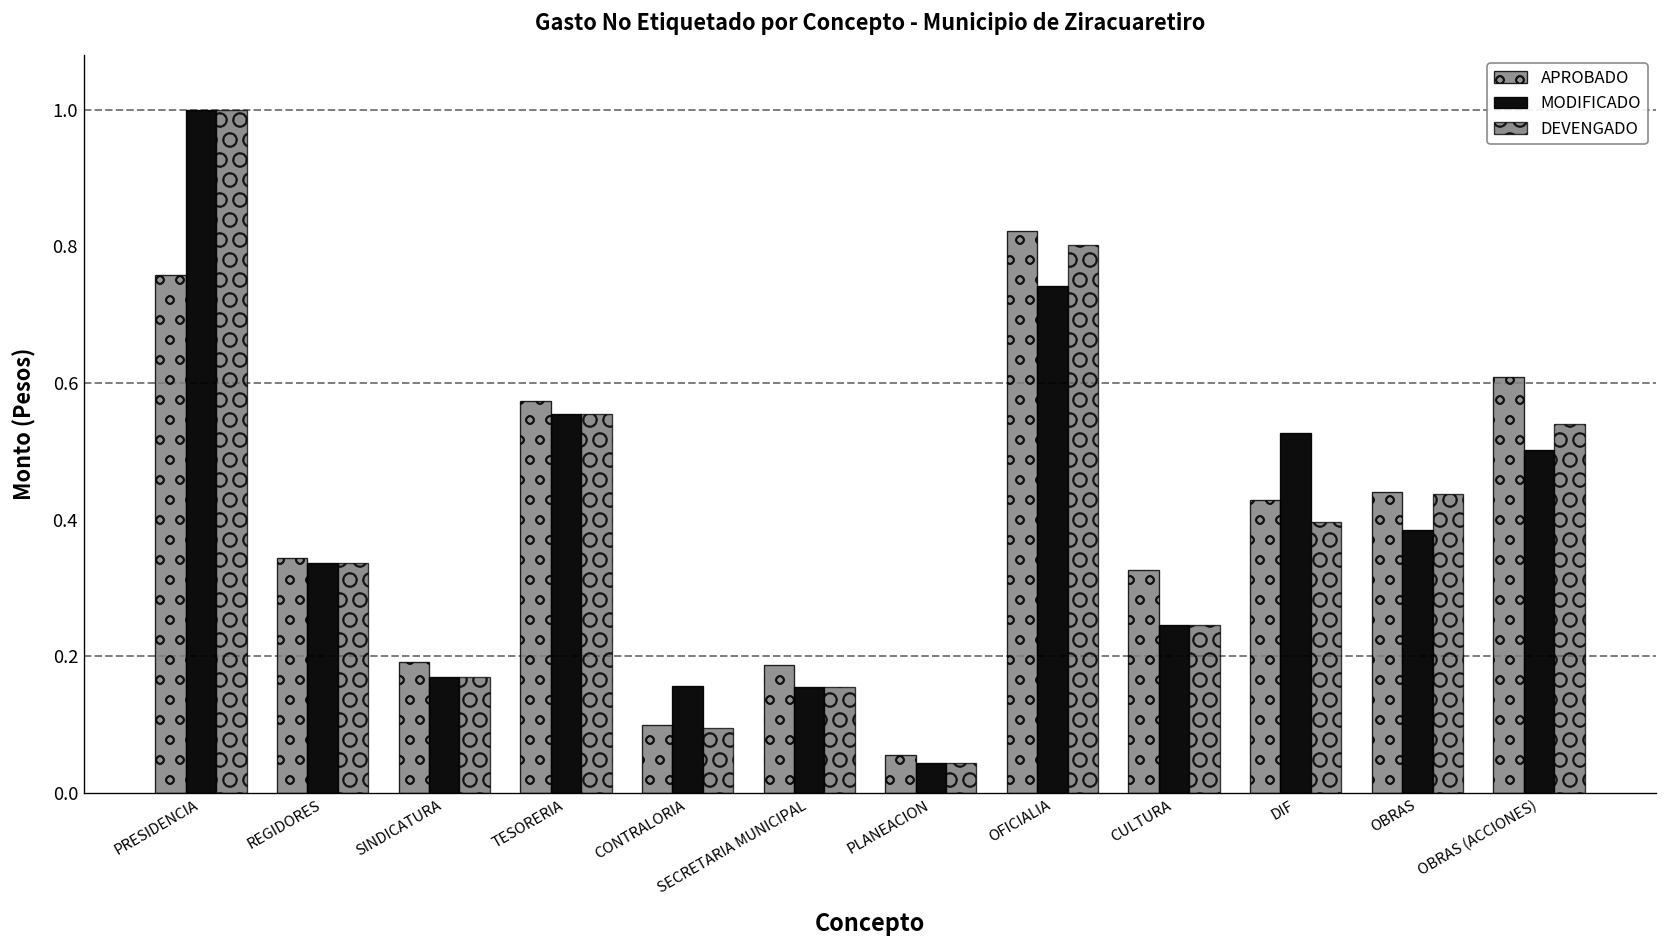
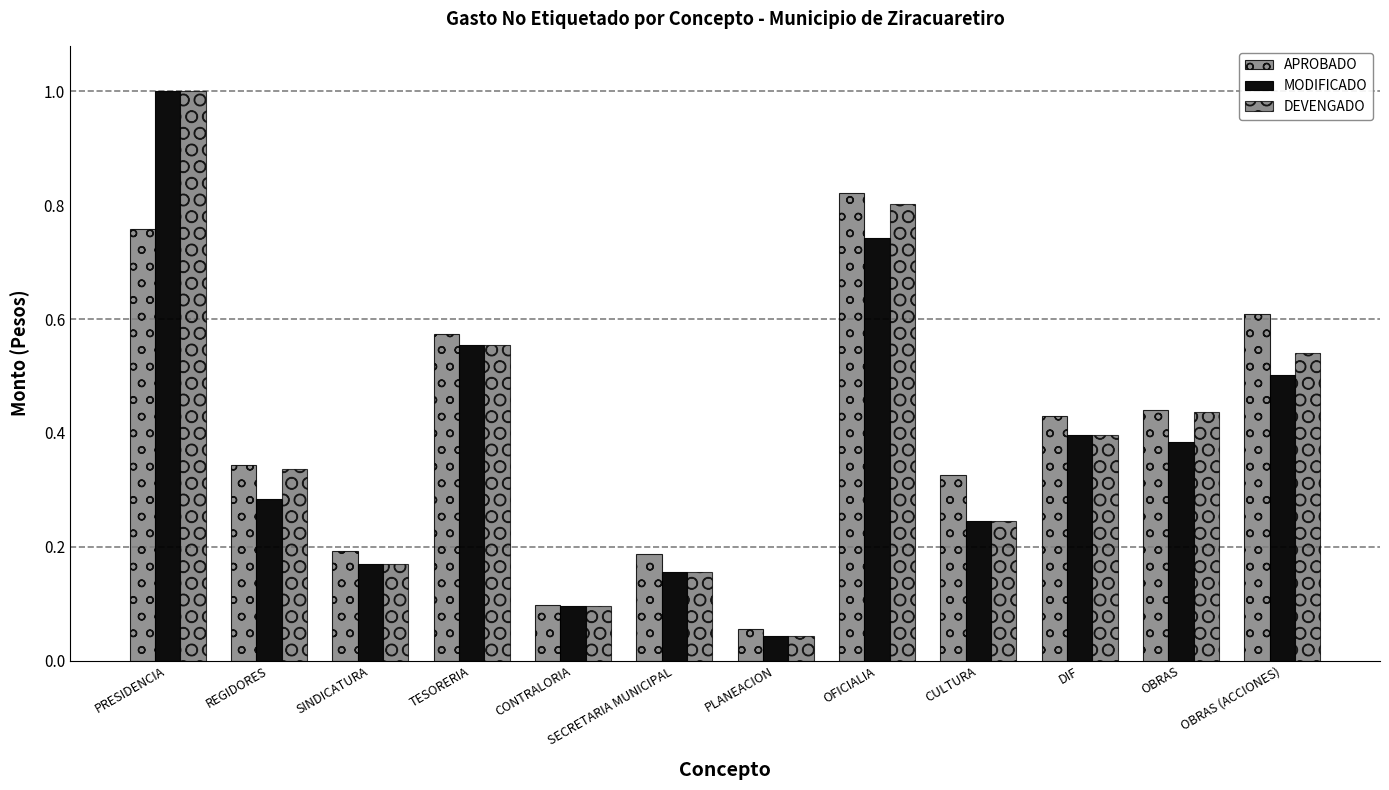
MODIFICADO, REGIDORES: 0.34 -> 0.28
MODIFICADO, CONTRALORIA: 0.16 -> 0.10
MODIFICADO, DIF: 0.53 -> 0.40
